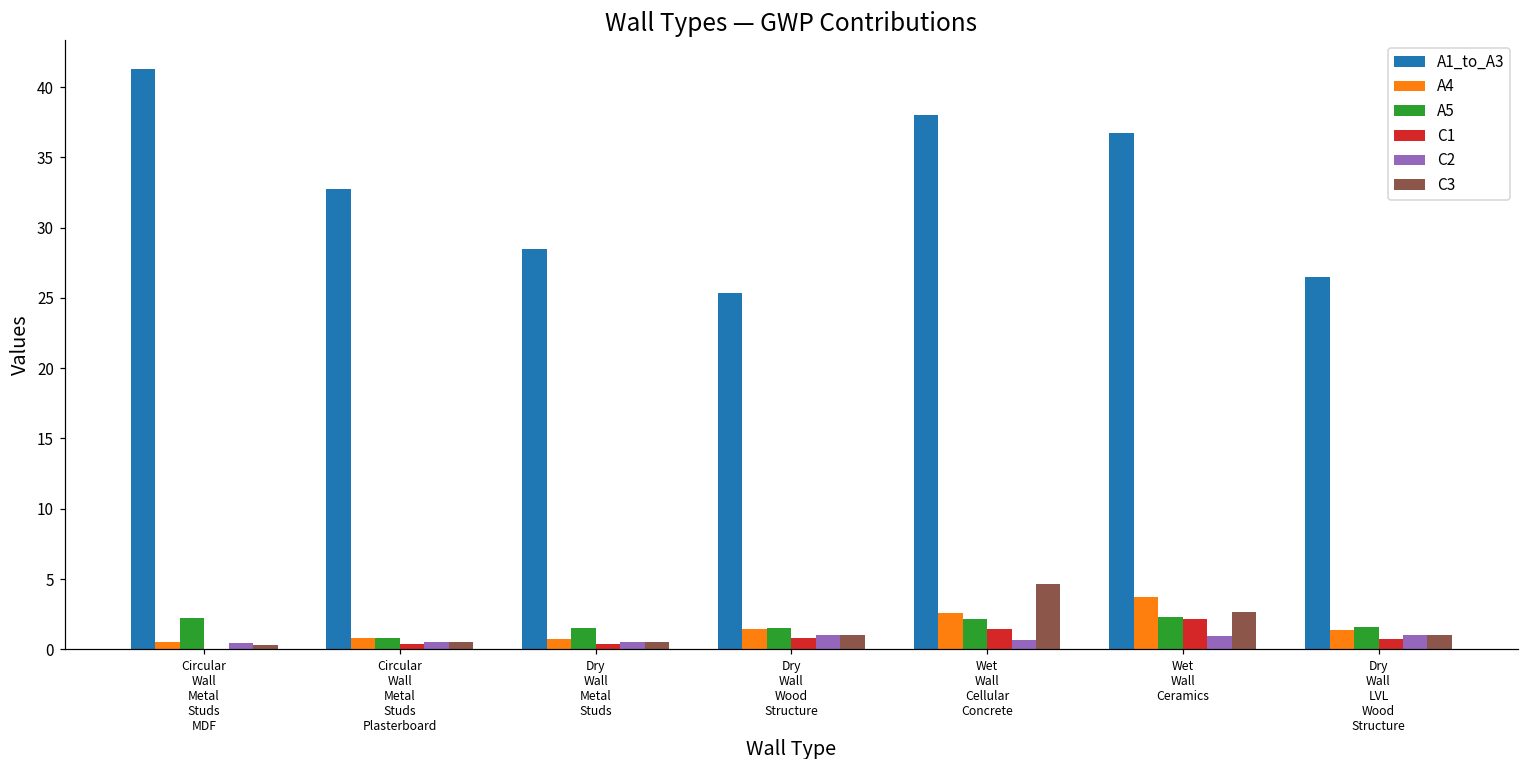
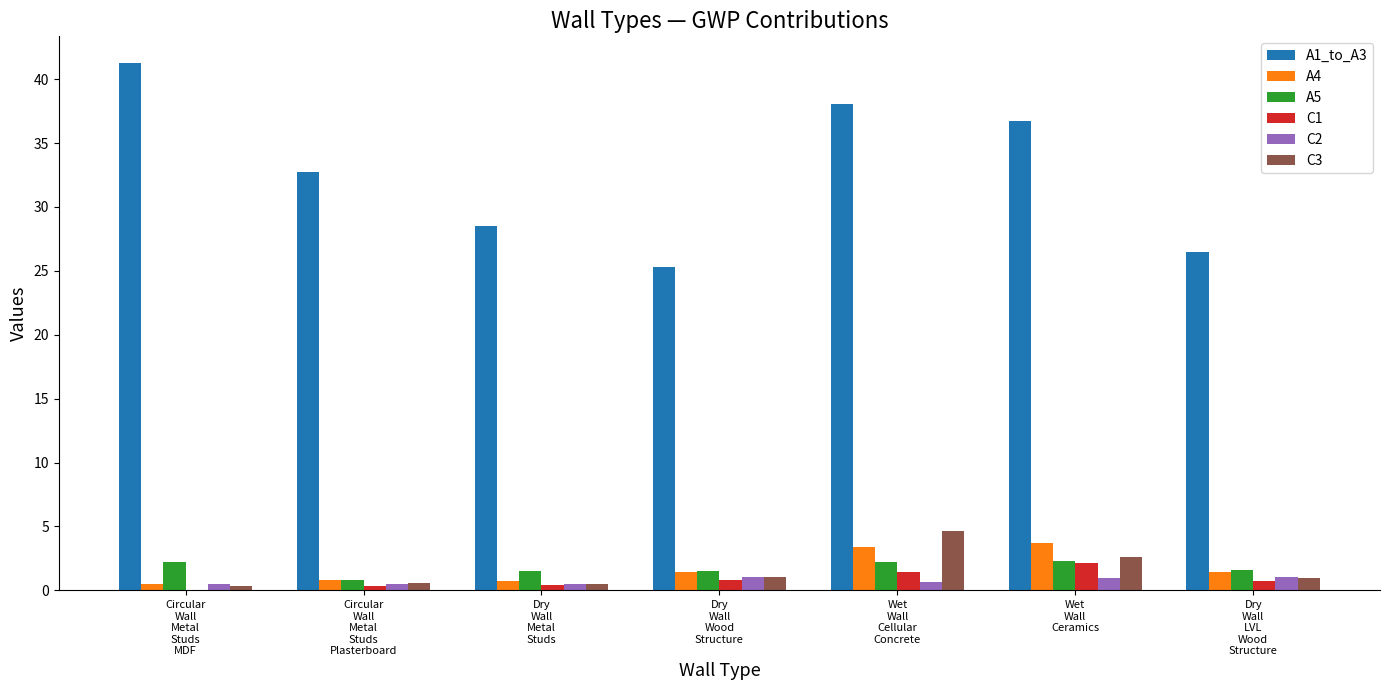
A4, Wet Wall Cellular Concrete: 2.6 -> 3.4
